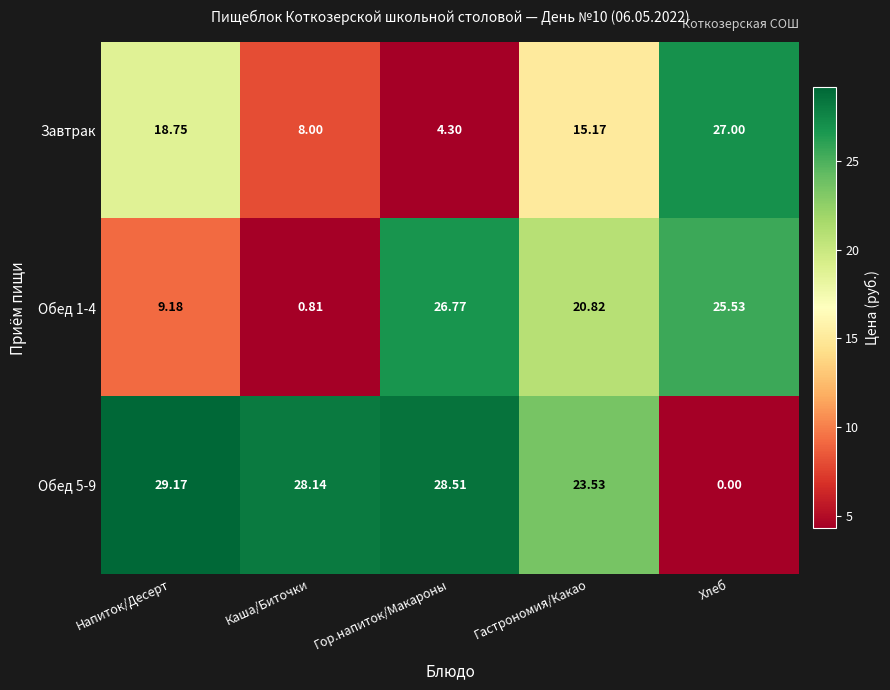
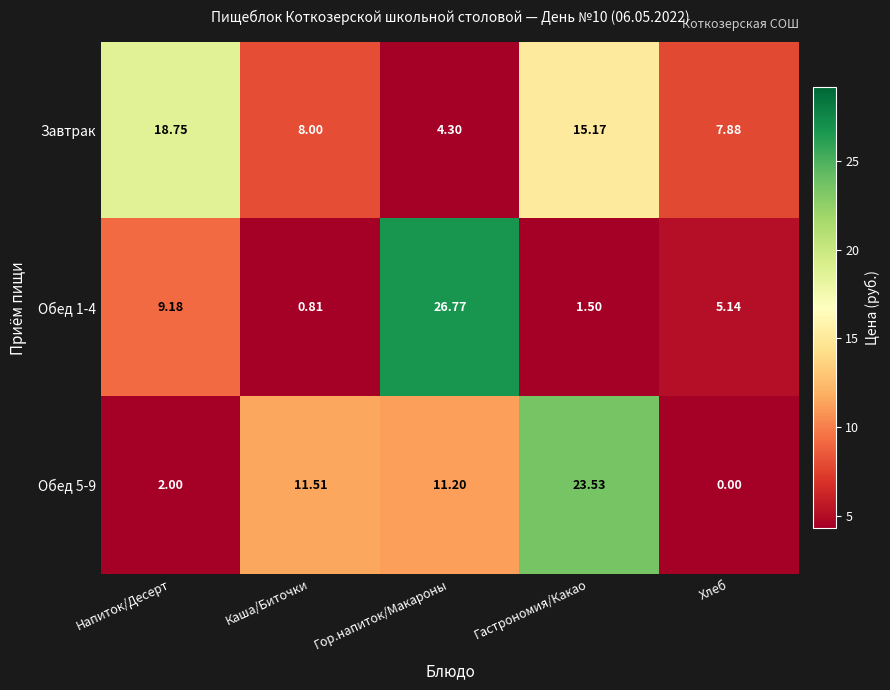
Завтрак, Хлеб: 27.00 -> 7.88
Обед 1-4, Гастрономия/Какао: 20.82 -> 1.50
Обед 1-4, Хлеб: 25.53 -> 5.14
Обед 5-9, Напиток/Десерт: 29.17 -> 2.00
Обед 5-9, Каша/Биточки: 28.14 -> 11.51
Обед 5-9, Гор.напиток/Макароны: 28.51 -> 11.20
